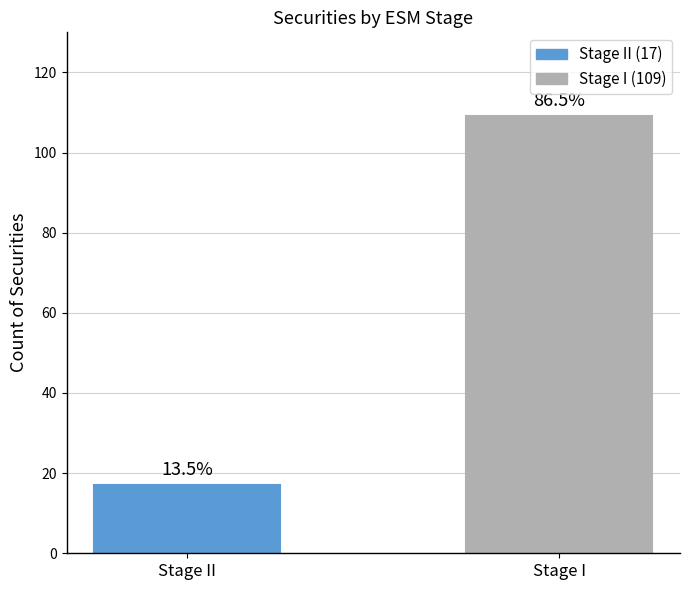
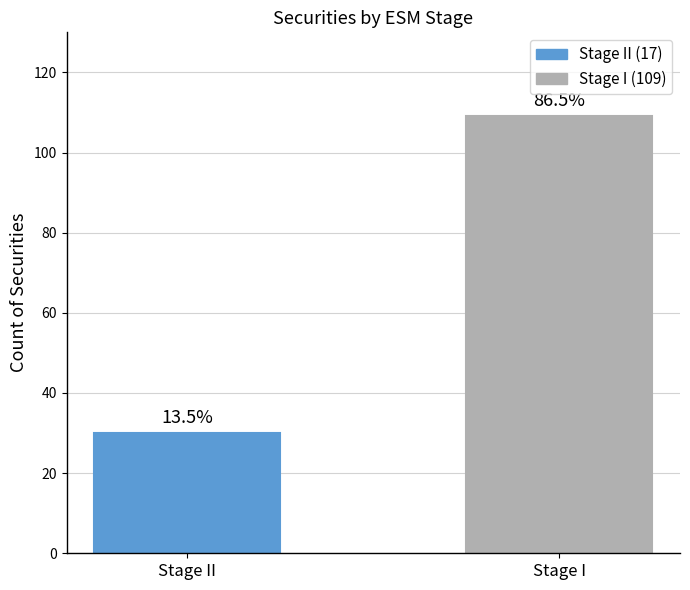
Stage II: 17 -> 30
